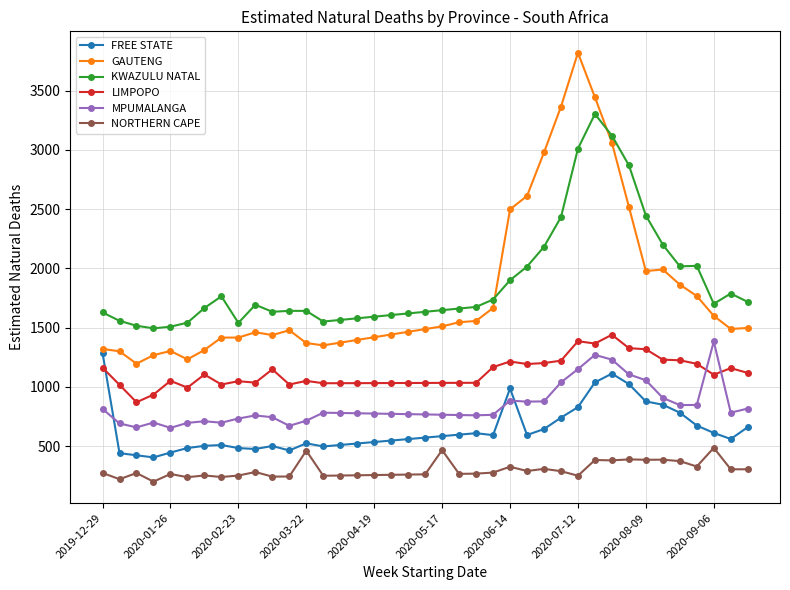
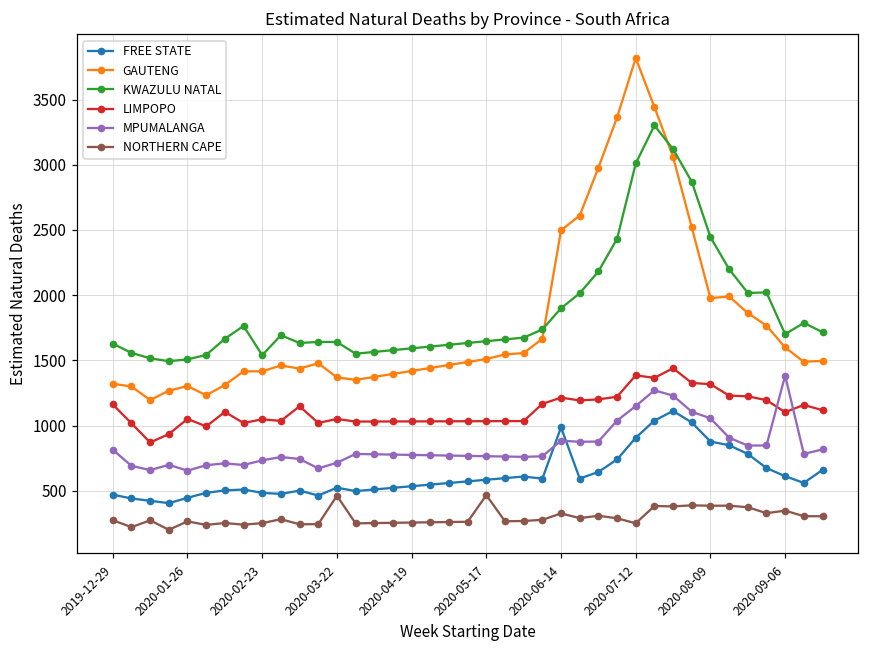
FREE STATE, 2019-12-29: 1290 -> 470
FREE STATE, 2020-07-12: 830 -> 910
NORTHERN CAPE, 2020-09-06: 490 -> 350
